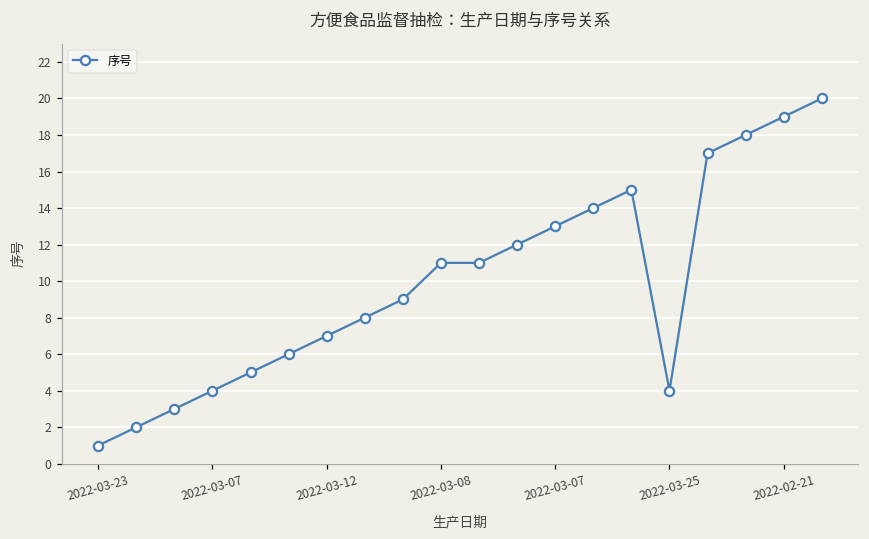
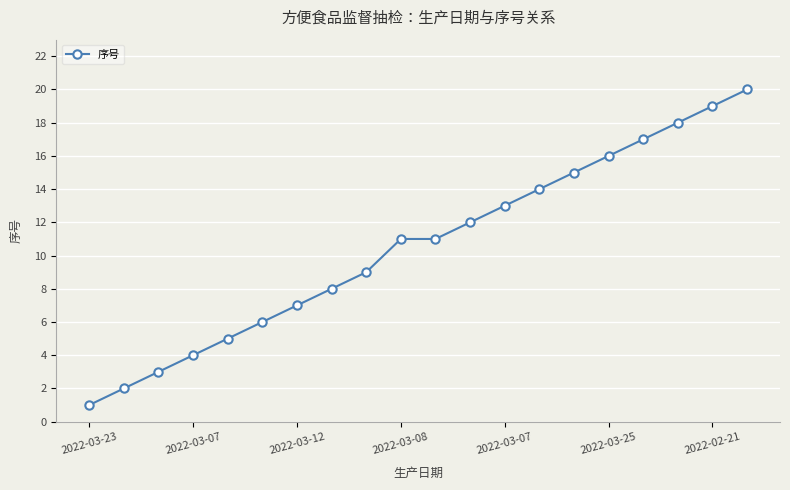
2022-03-25: 4 -> 16
